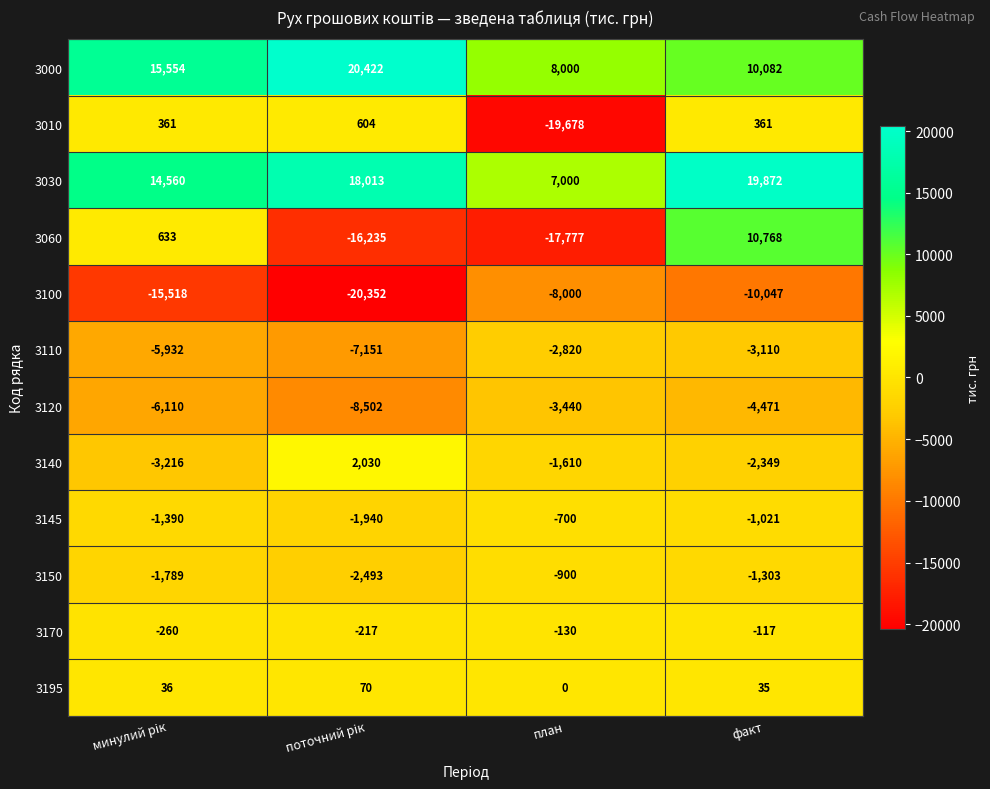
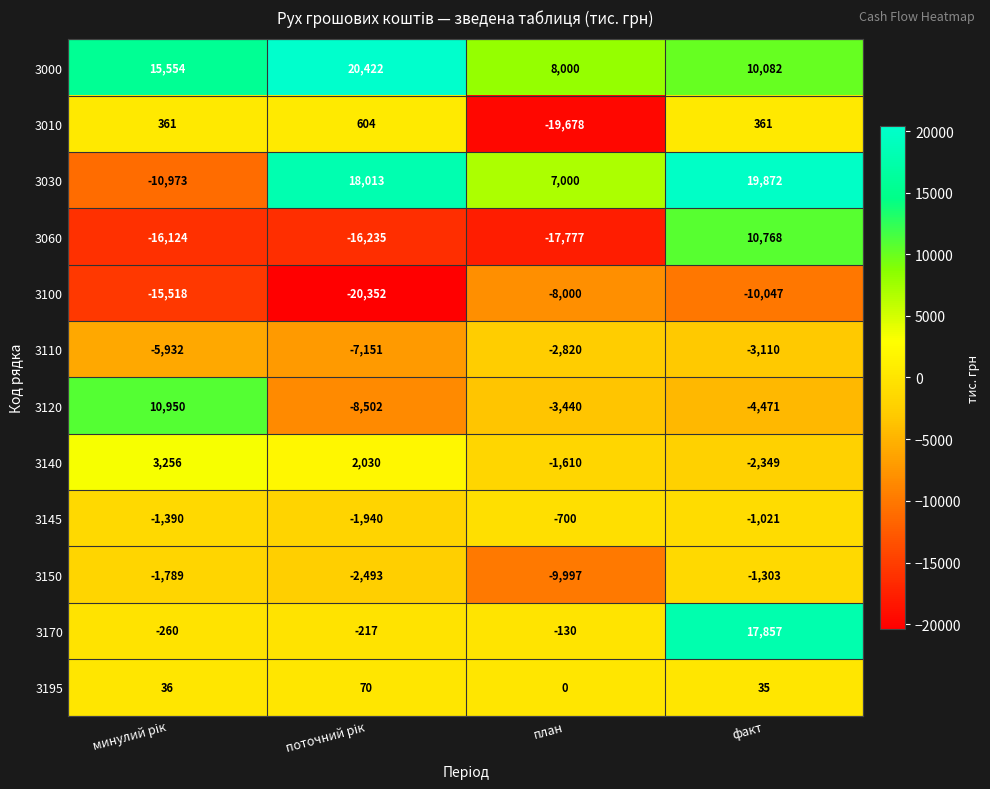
3030, минулий рік: 14,560 -> -10,973
3060, минулий рік: 633 -> -16,124
3120, минулий рік: -6,110 -> 10,950
3140, минулий рік: -3,216 -> 3,256
3150, план: -900 -> -9,997
3170, факт: -117 -> 17,857
